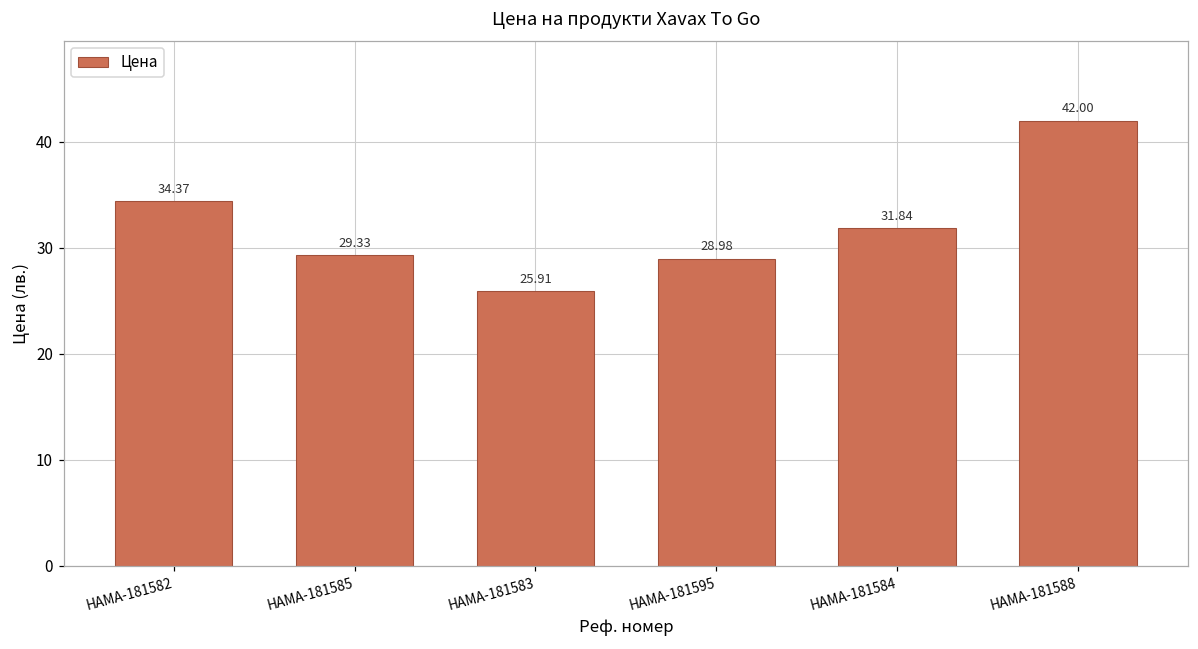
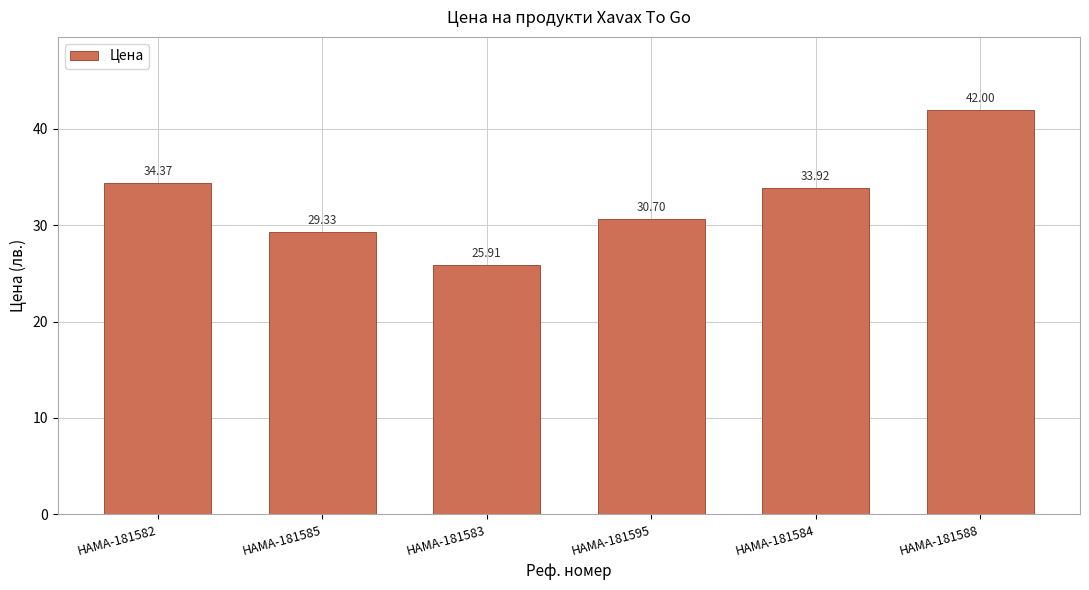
HAMA-181595: 28.98 -> 30.70
HAMA-181584: 31.84 -> 33.92
